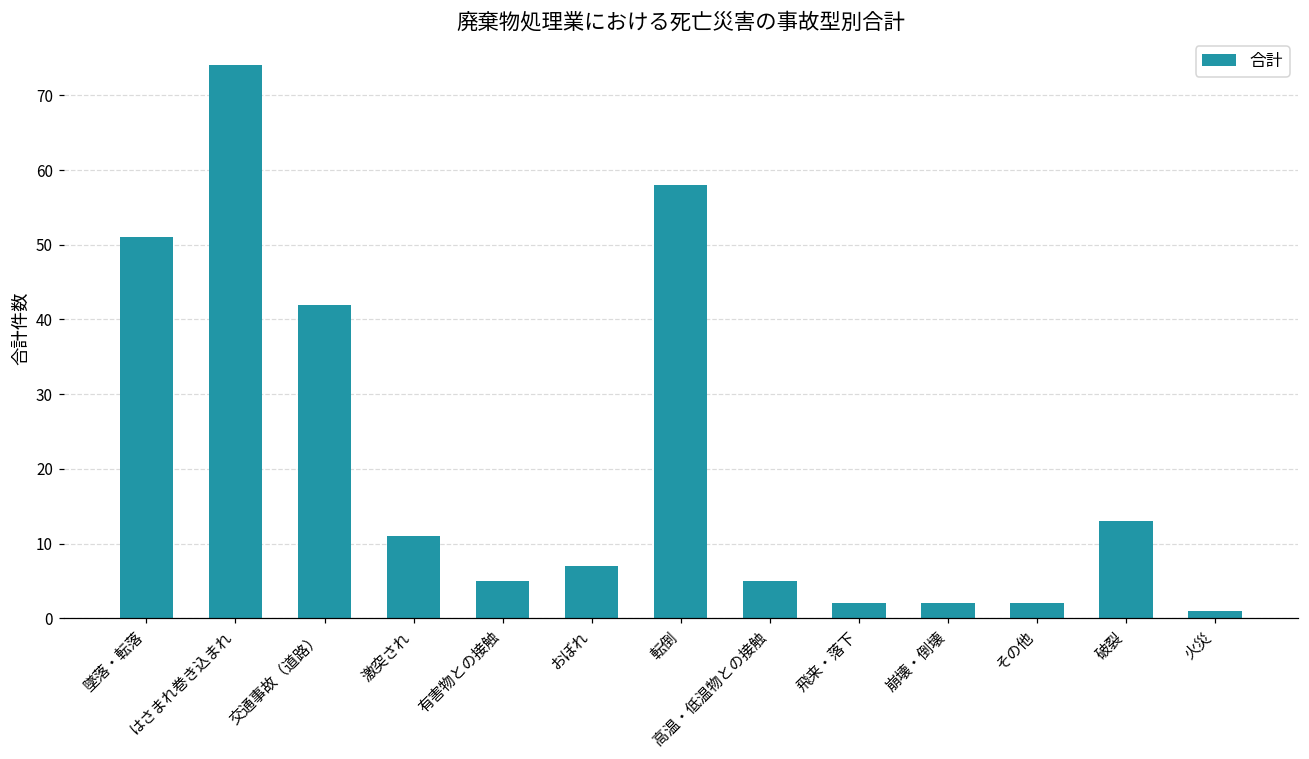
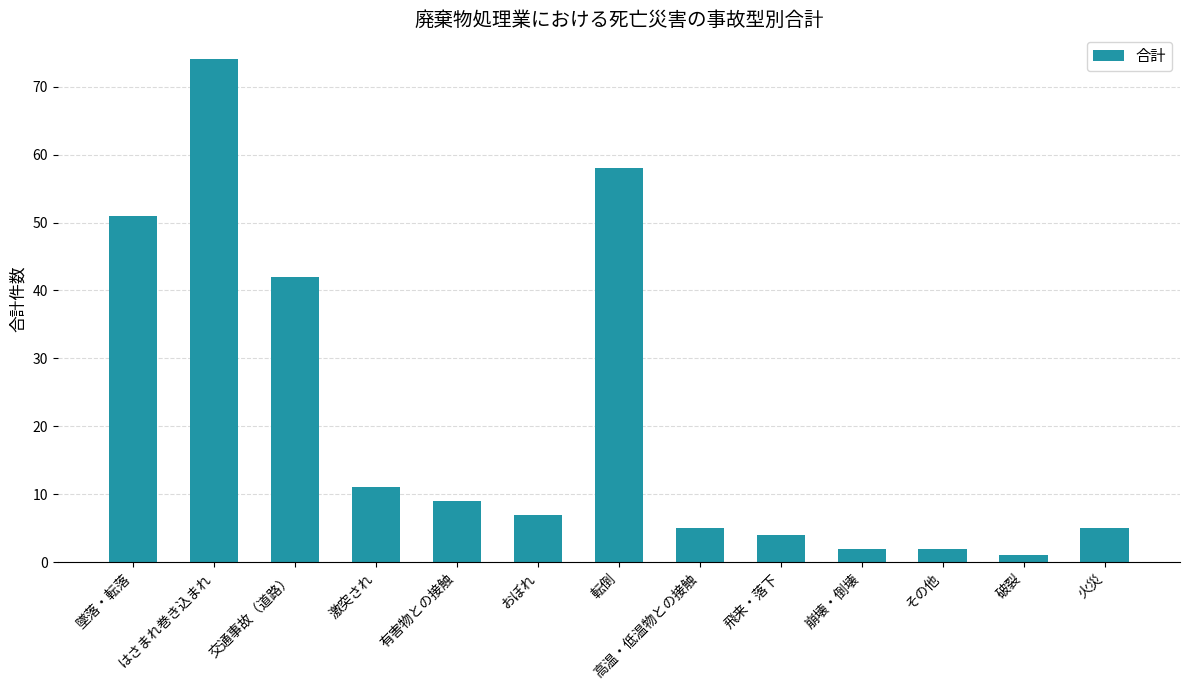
有害物との接触: 5 -> 9
飛来・落下: 2 -> 4
破裂: 13 -> 1
火災: 1 -> 5
